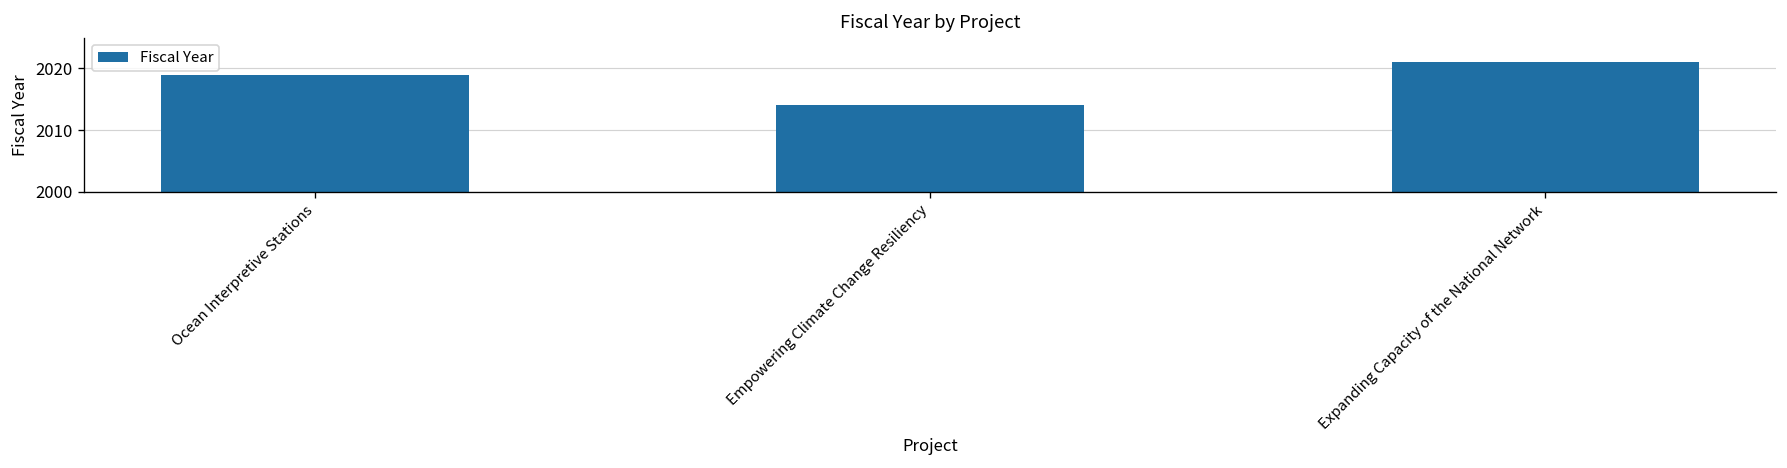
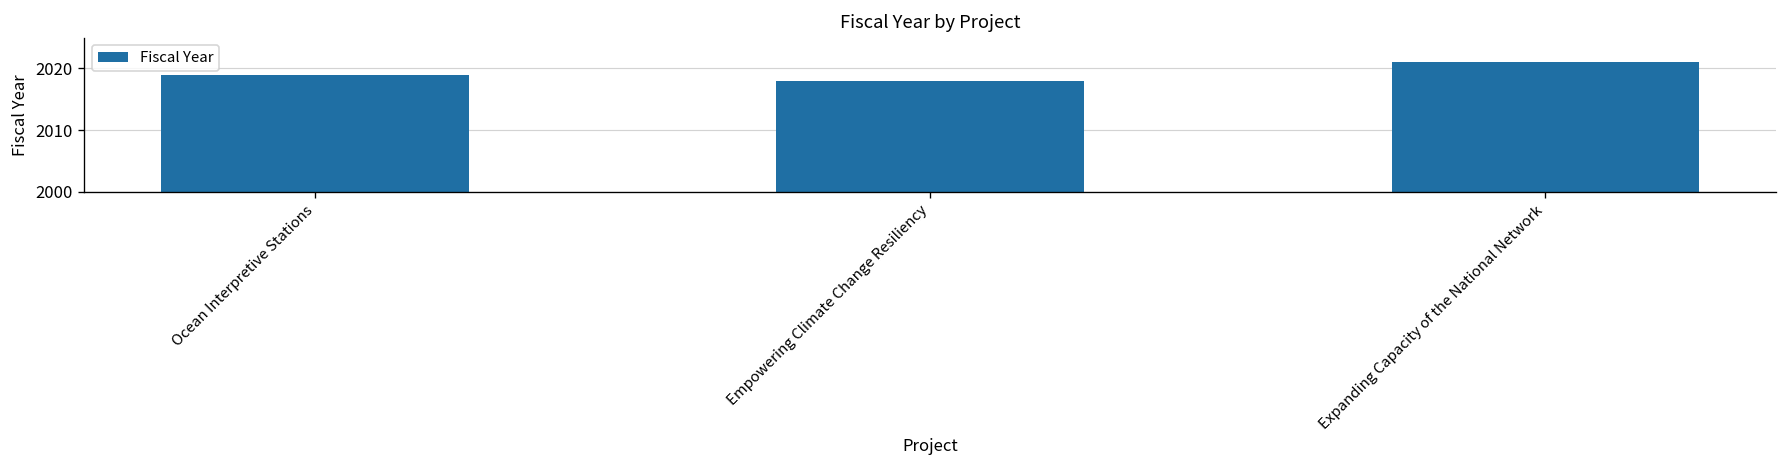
Empowering Climate Change Resiliency: 2014 -> 2018
